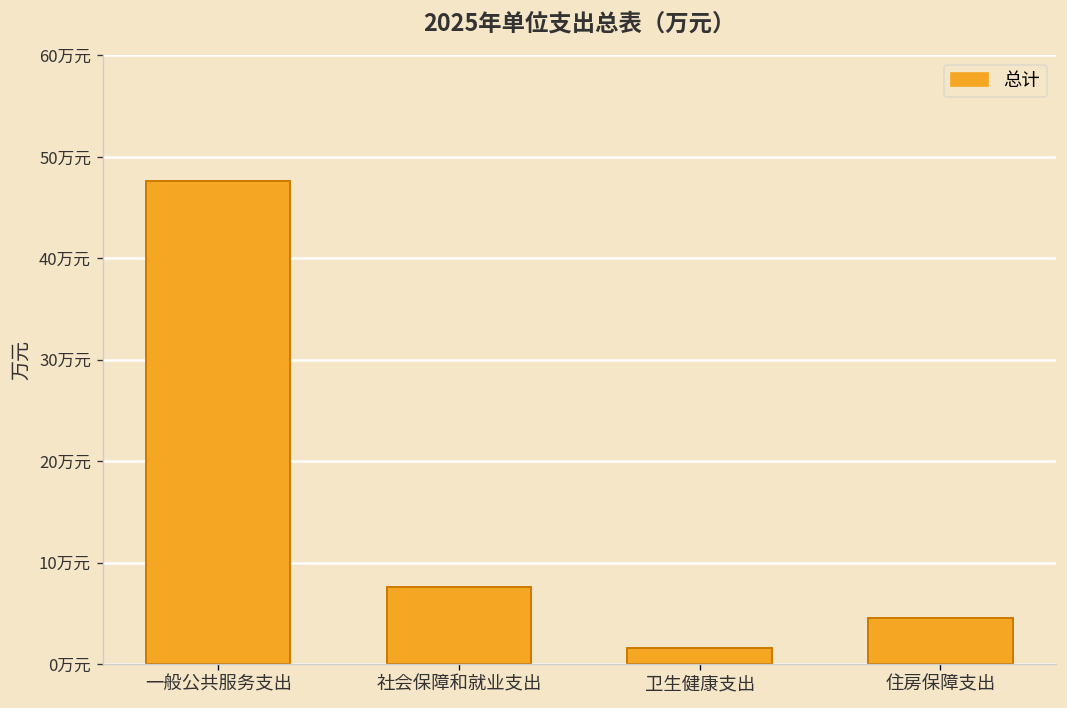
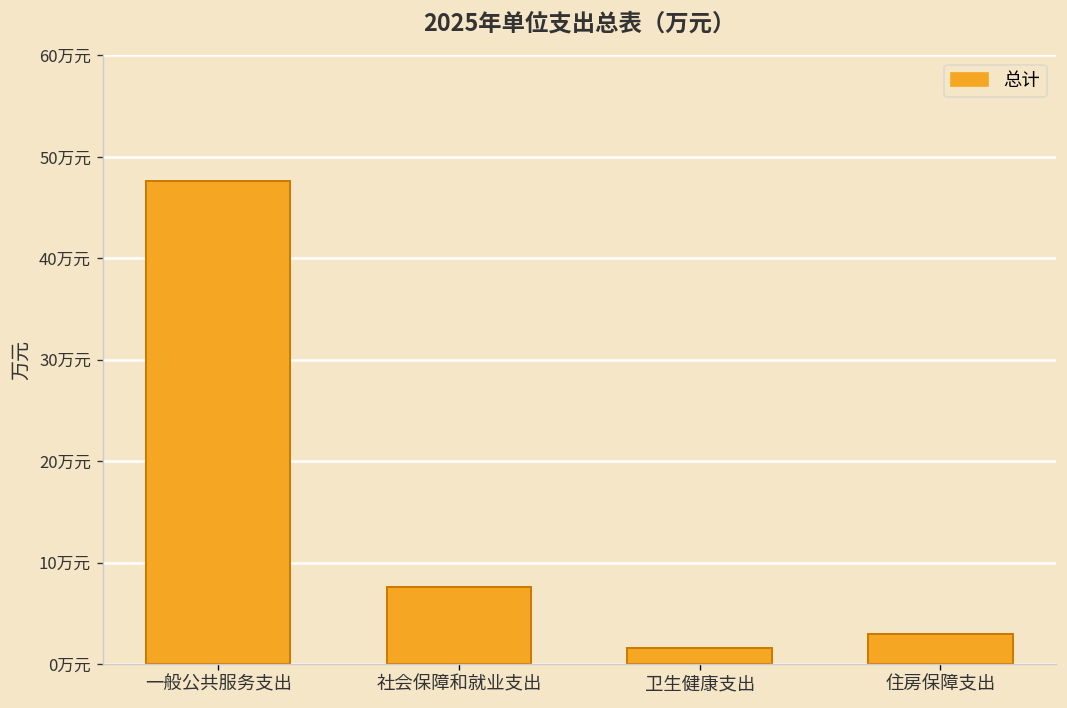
住房保障支出: 5万元 -> 3万元
